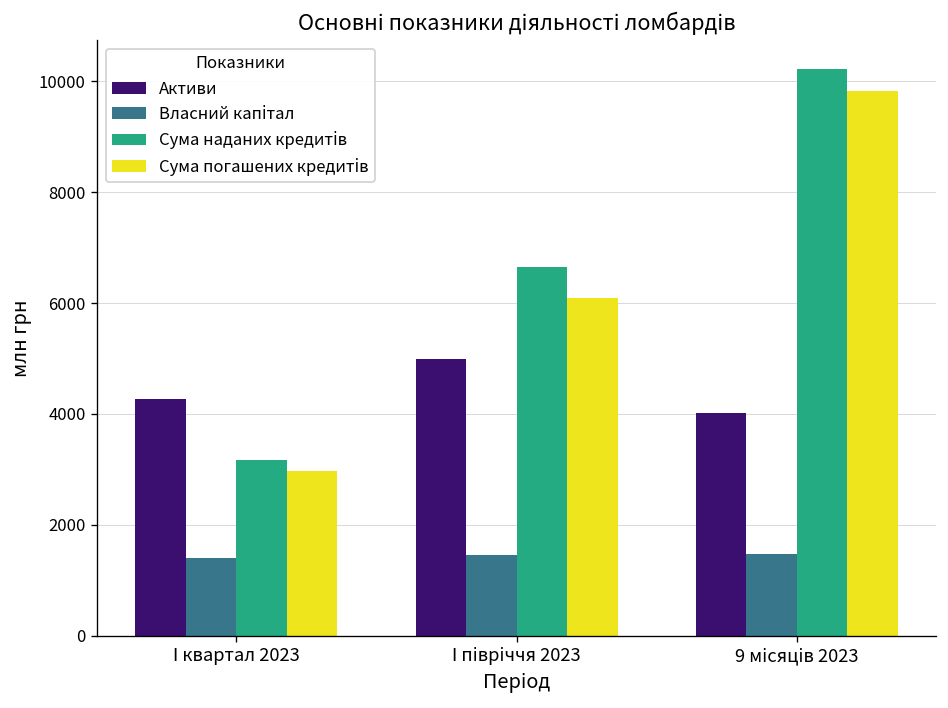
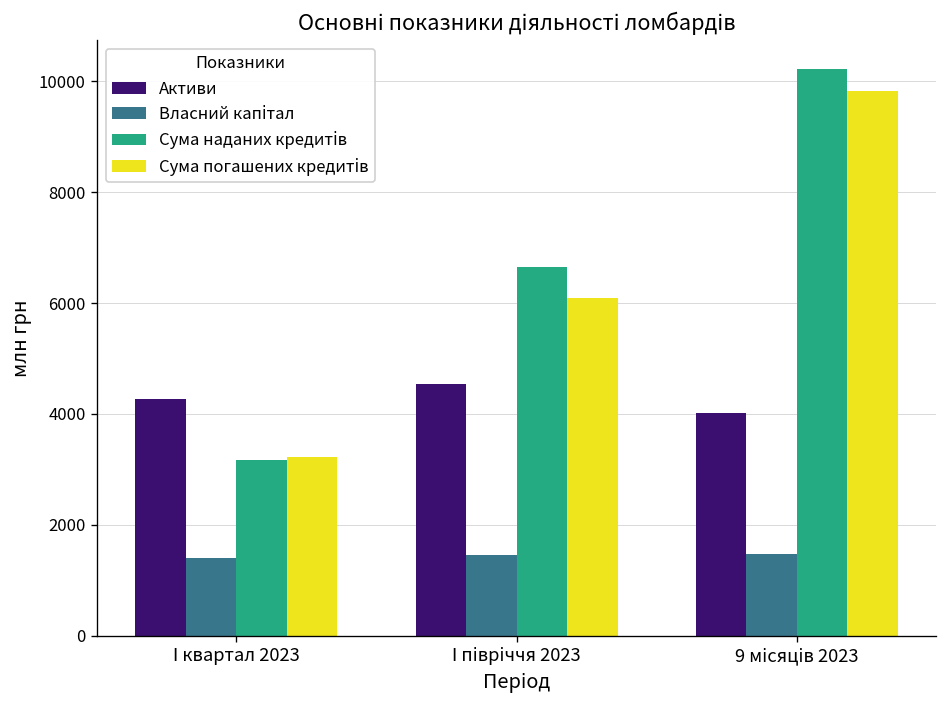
Сума погашених кредитів, І квартал 2023: 3000 -> 3200
Активи, І півріччя 2023: 5000 -> 4500
